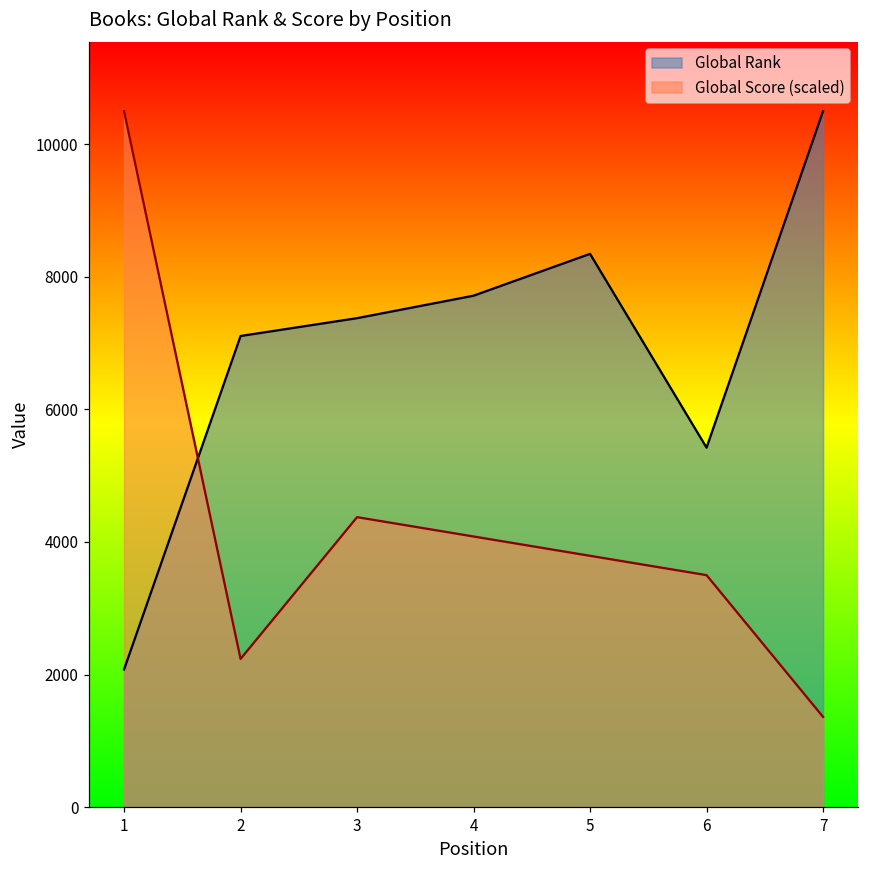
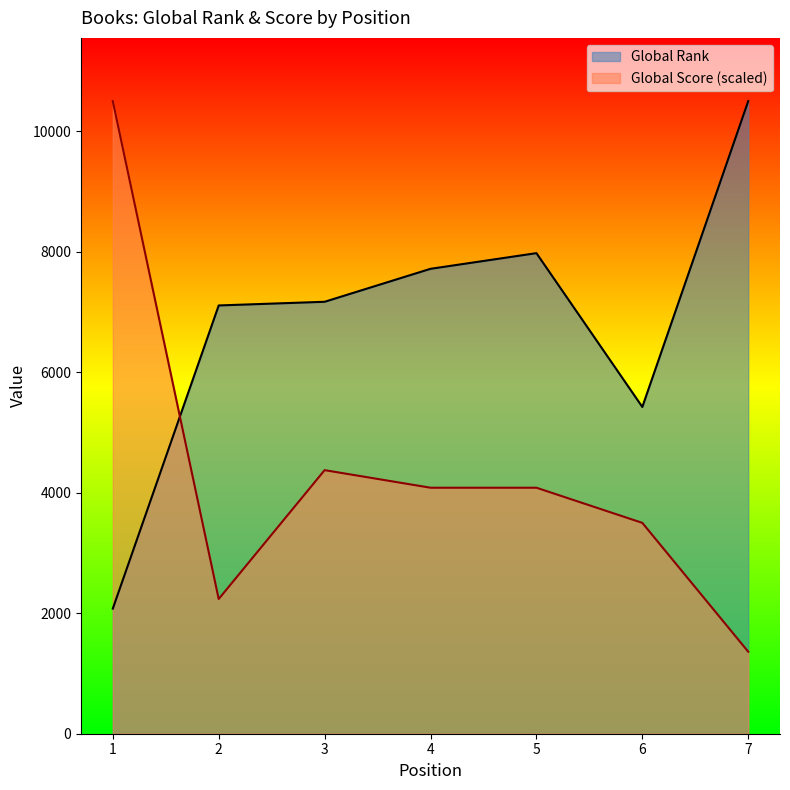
Global Rank, 3: 7400 -> 7200
Global Rank, 5: 8300 -> 8000
Global Score (scaled), 5: 3800 -> 4100
